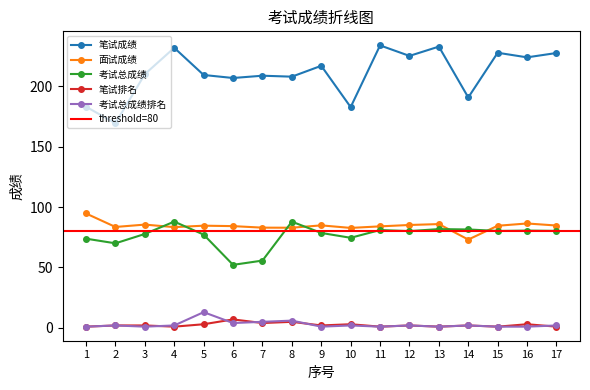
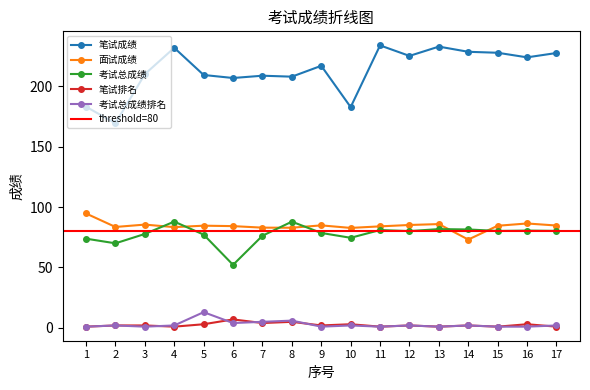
考试总成绩, 7: 56 -> 76
笔试成绩, 14: 191 -> 229
